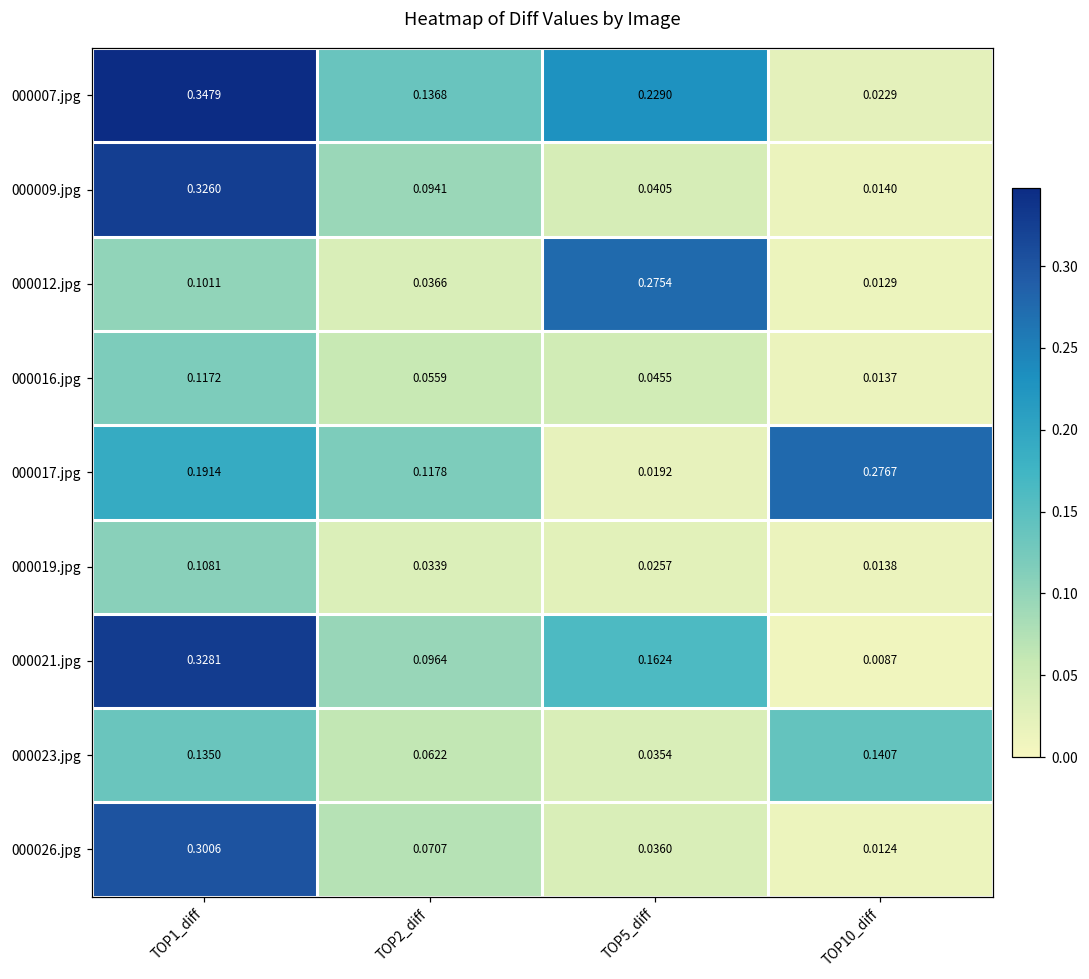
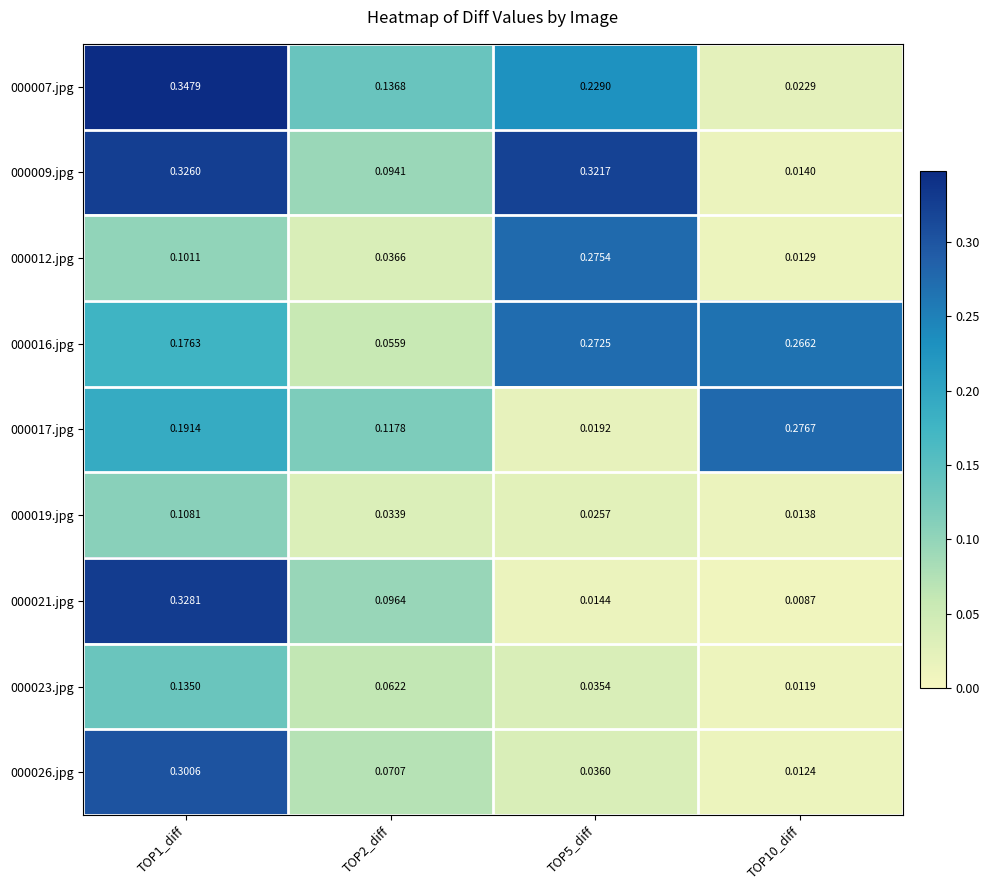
000009.jpg, TOP5_diff: 0.0405 -> 0.3217
000016.jpg, TOP1_diff: 0.1172 -> 0.1763
000016.jpg, TOP5_diff: 0.0455 -> 0.2725
000016.jpg, TOP10_diff: 0.0137 -> 0.2662
000021.jpg, TOP5_diff: 0.1624 -> 0.0144
000023.jpg, TOP10_diff: 0.1407 -> 0.0119
